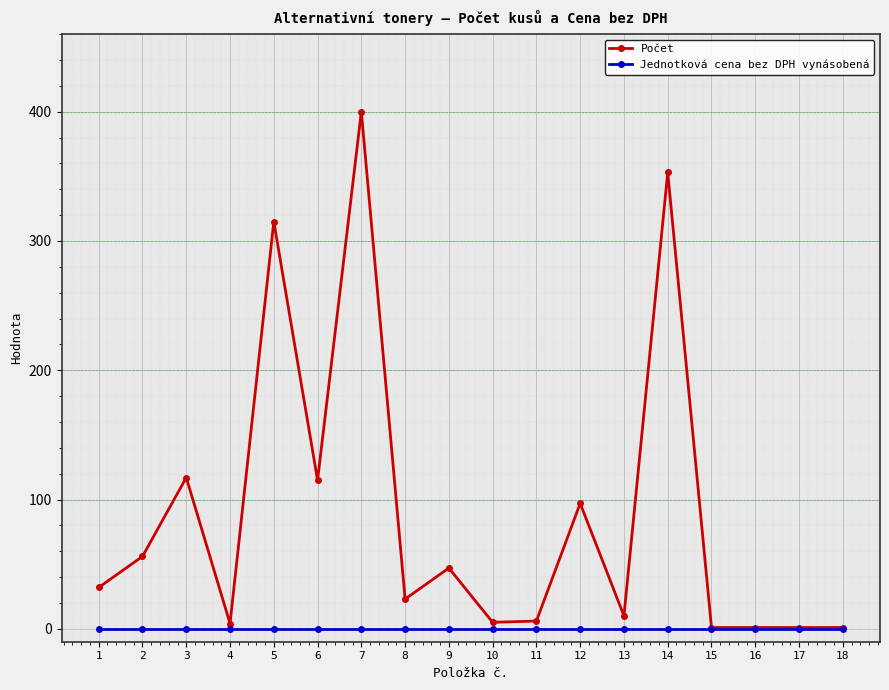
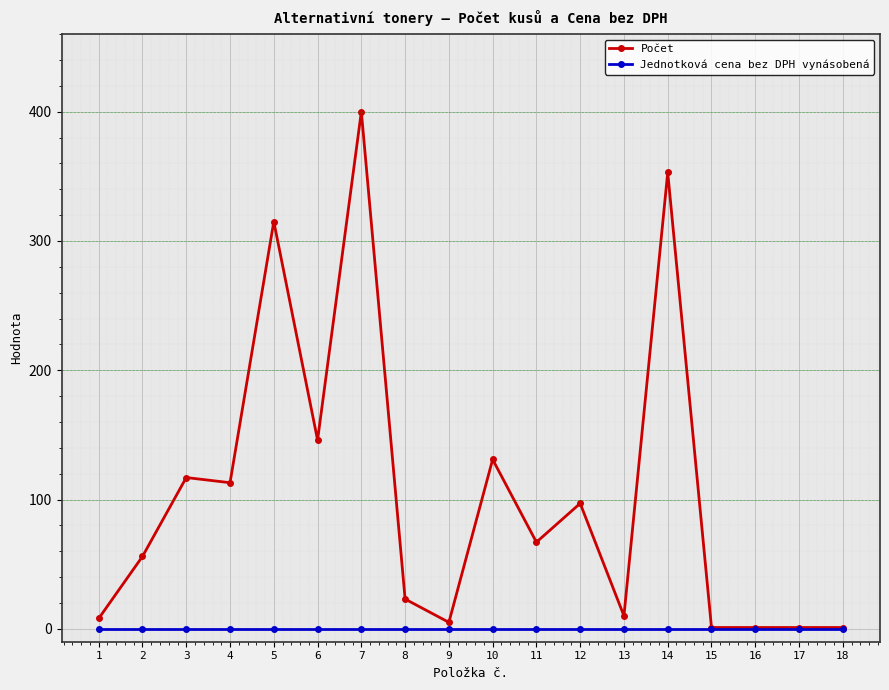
Počet, 1: 32 -> 8
Počet, 4: 4 -> 113
Počet, 6: 115 -> 146
Počet, 9: 47 -> 5
Počet, 10: 5 -> 131
Počet, 11: 6 -> 67
